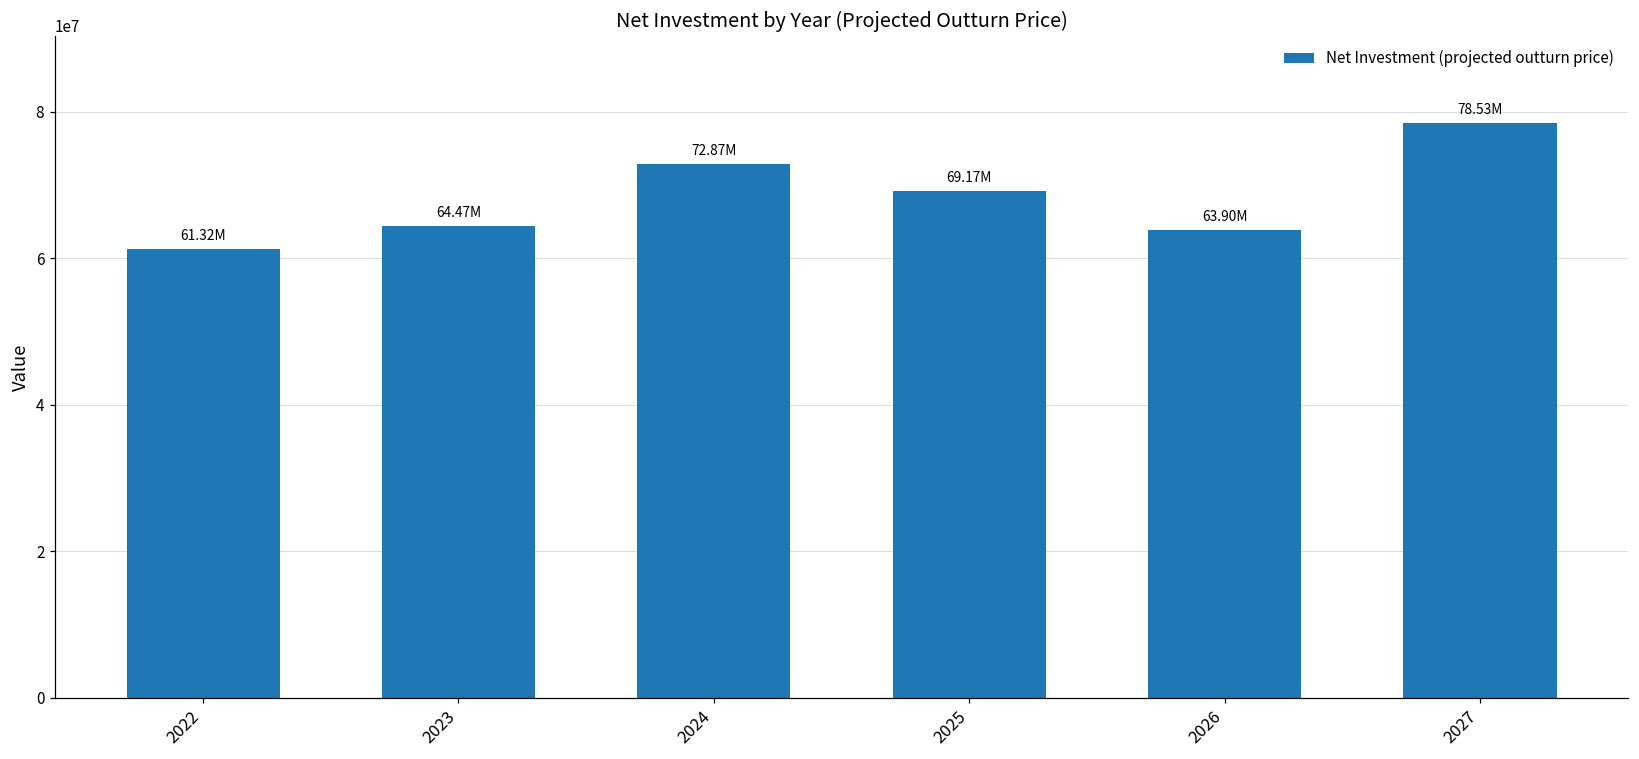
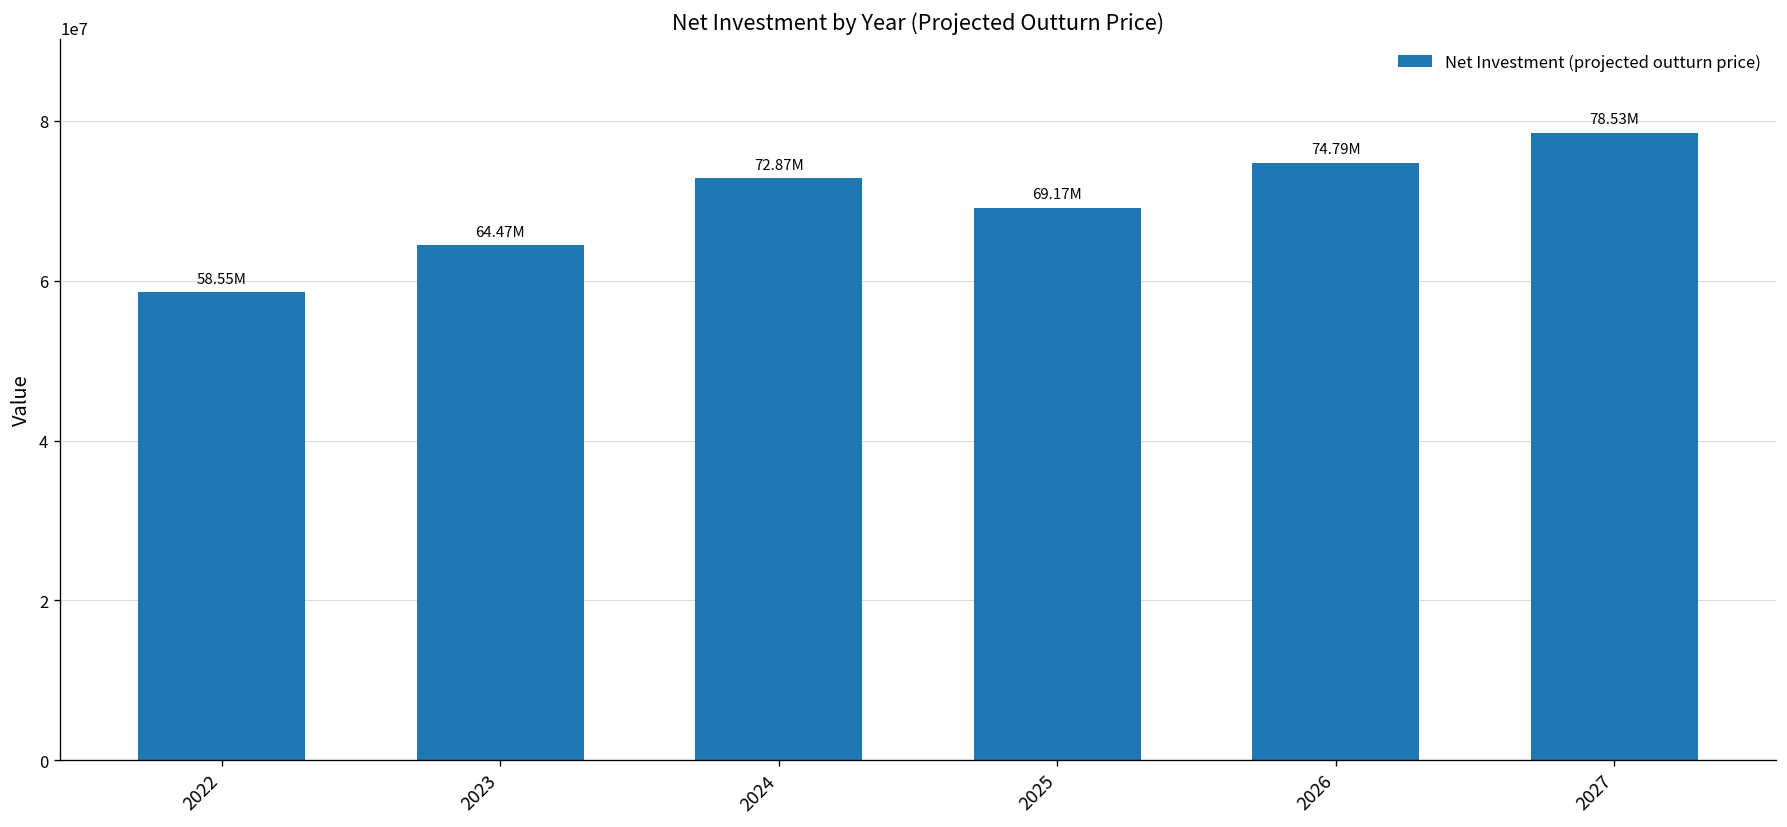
2022: 61.32M -> 58.55M
2026: 63.90M -> 74.79M
